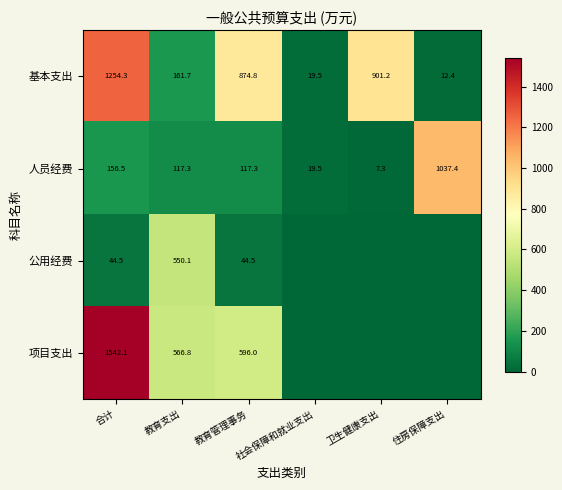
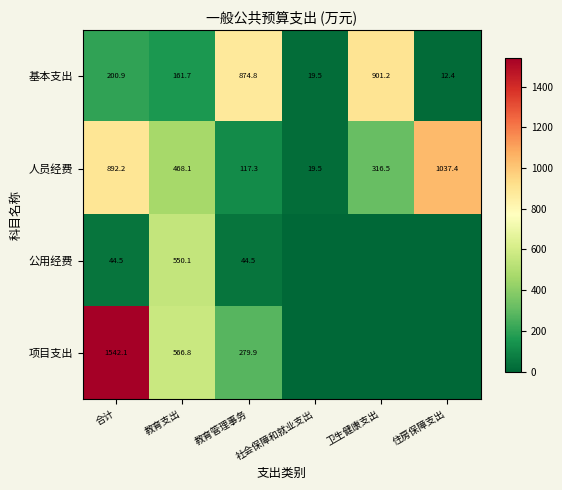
基本支出, 合计: 1254.3 -> 200.9
人员经费, 合计: 156.5 -> 892.2
人员经费, 教育支出: 117.3 -> 468.1
人员经费, 卫生健康支出: 7.3 -> 316.5
项目支出, 教育管理事务: 596.0 -> 279.9
